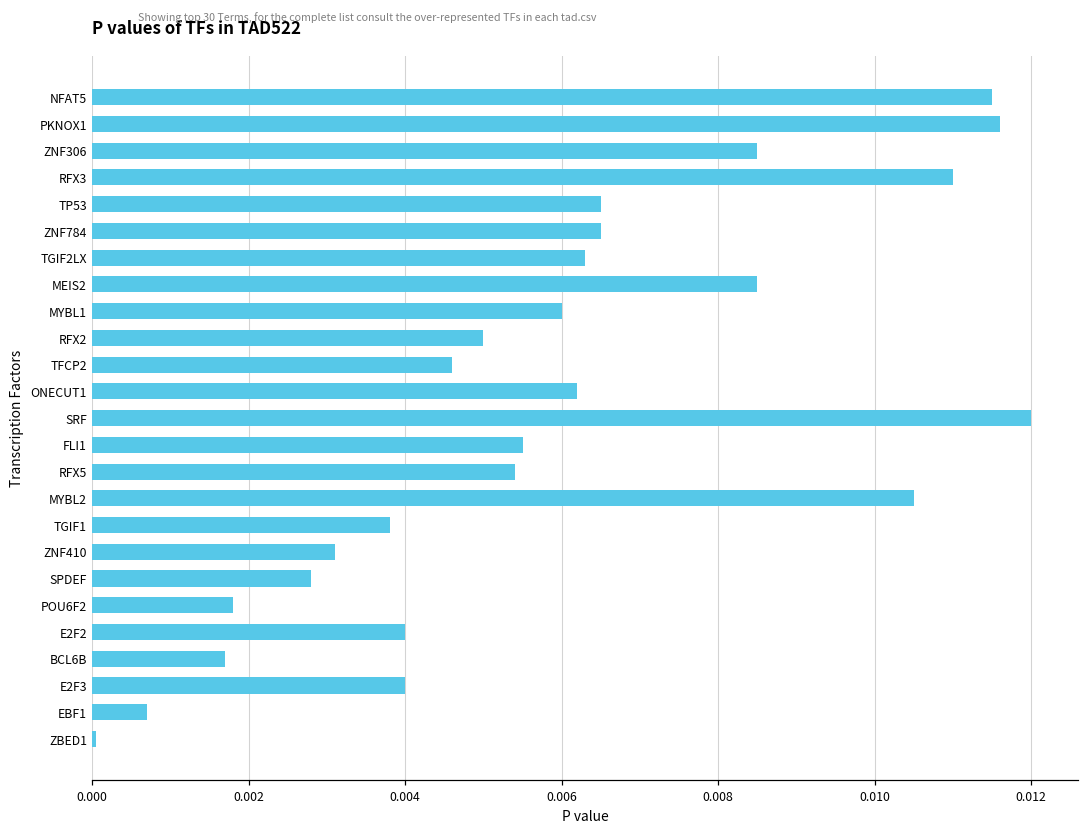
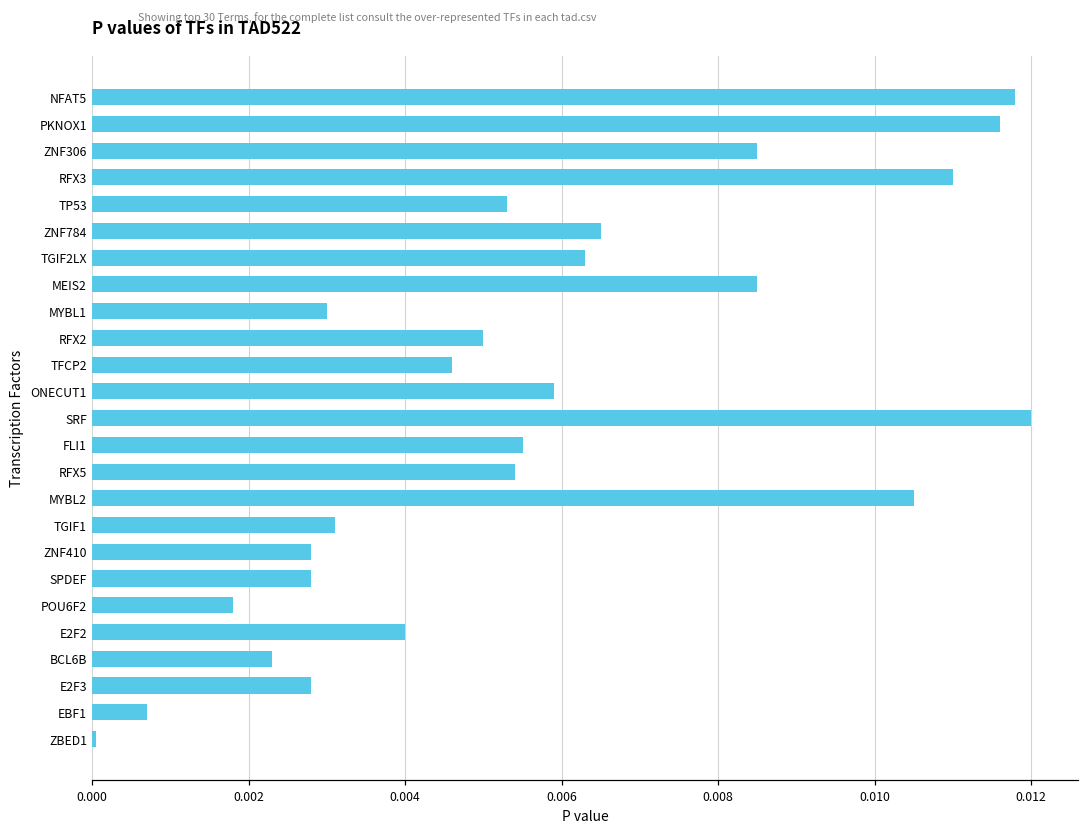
NFAT5: 0.0115 -> 0.0118
TP53: 0.0065 -> 0.0053
MYBL1: 0.006 -> 0.003
ONECUT1: 0.0062 -> 0.0059
TGIF1: 0.0038 -> 0.0031
ZNF410: 0.0031 -> 0.0028
BCL6B: 0.0017 -> 0.0023
E2F3: 0.0040 -> 0.0028
